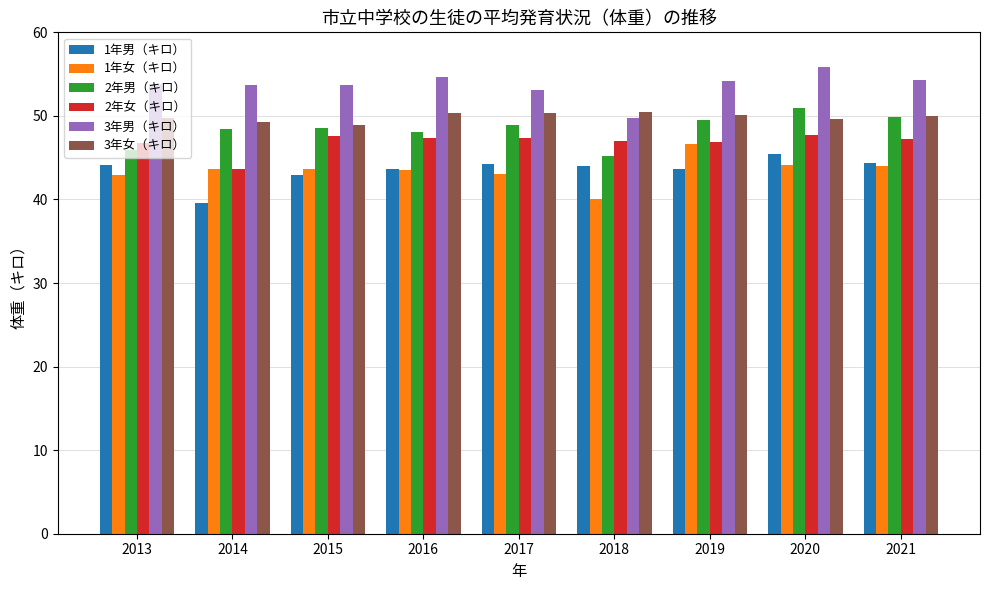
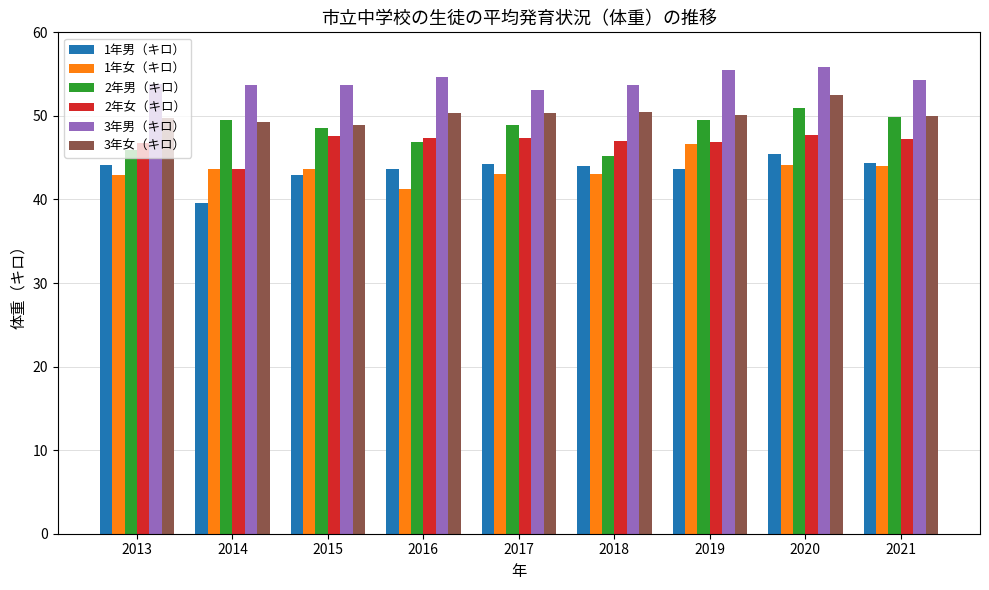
2年男（キロ）, 2014: 48 -> 50
1年女（キロ）, 2016: 44 -> 41
2年男（キロ）, 2016: 48 -> 47
1年女（キロ）, 2018: 40 -> 43
3年男（キロ）, 2018: 50 -> 54
3年男（キロ）, 2019: 54 -> 56
3年女（キロ）, 2020: 50 -> 53
